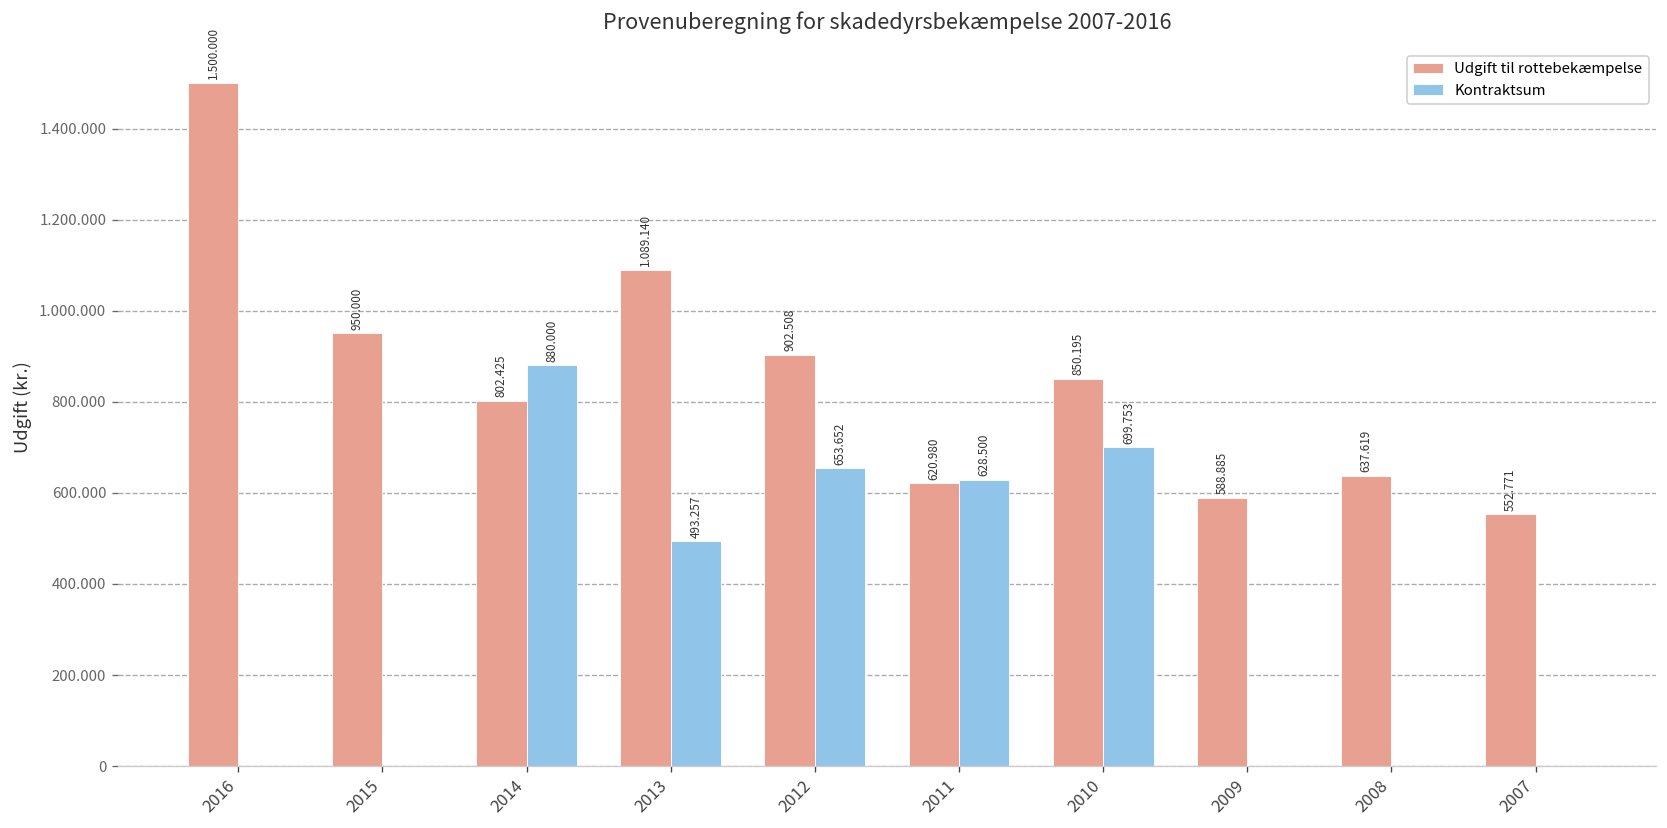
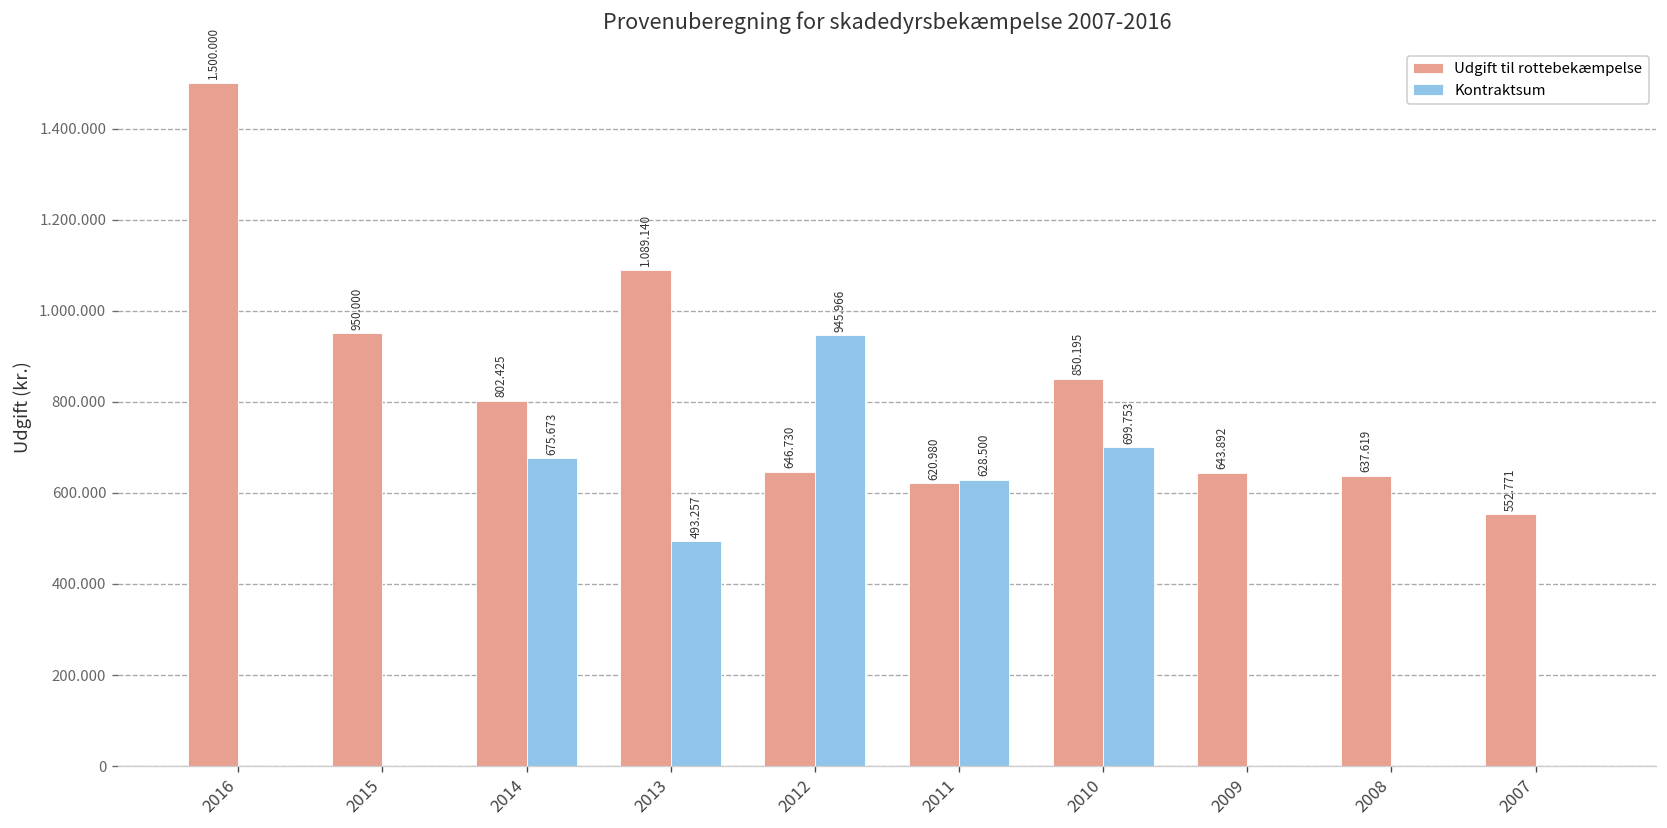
Kontraktsum, 2014: 880.000 -> 675.673
Udgift til rottebekæmpelse, 2012: 902.508 -> 646.730
Kontraktsum, 2012: 653.652 -> 945.966
Udgift til rottebekæmpelse, 2009: 588.885 -> 643.892
